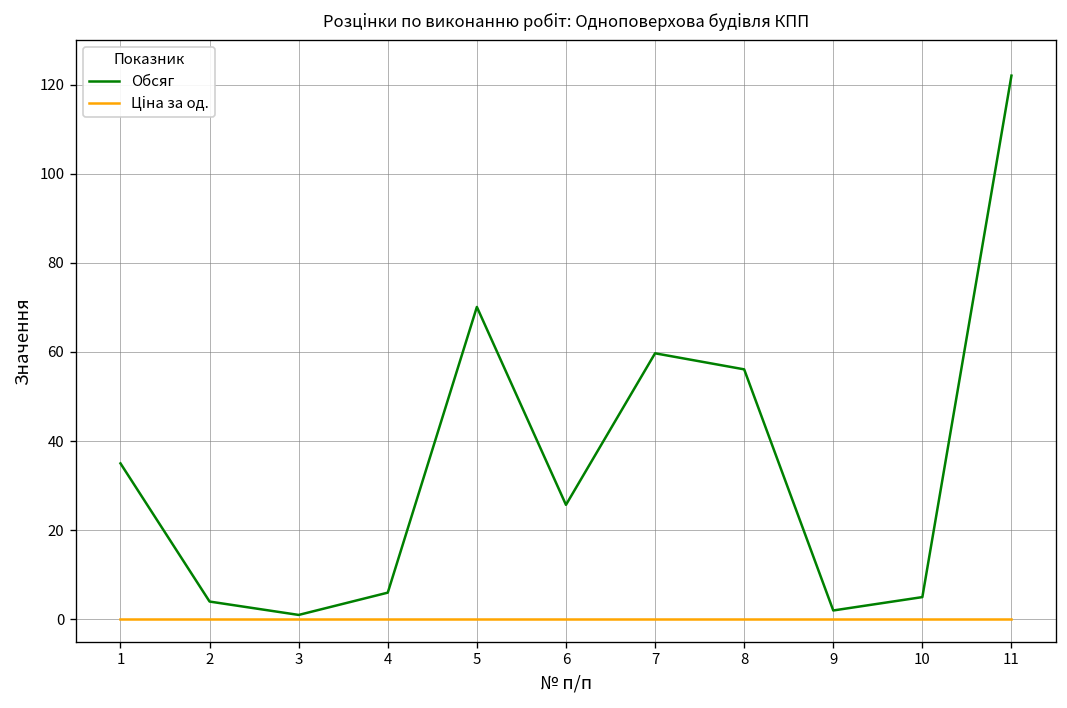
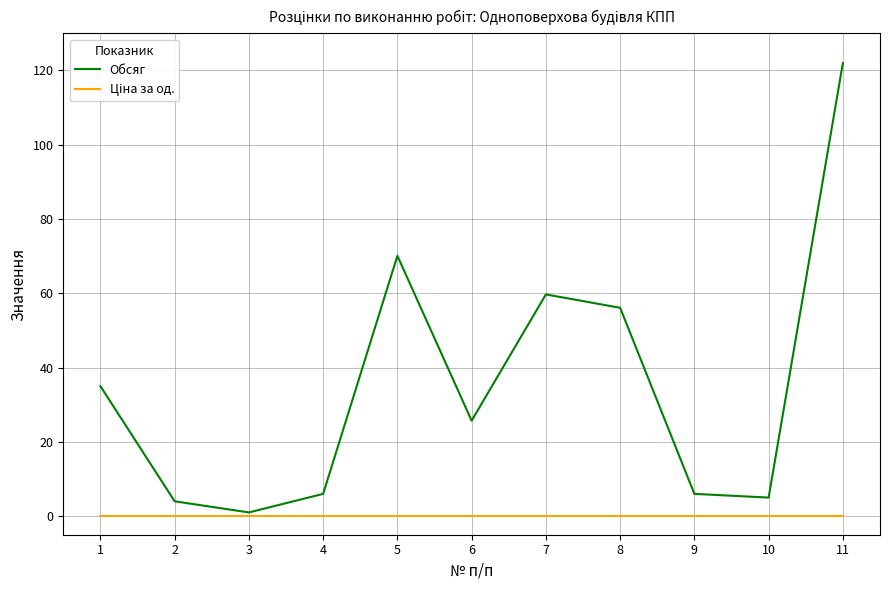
Обсяг, 9: 2 -> 6
